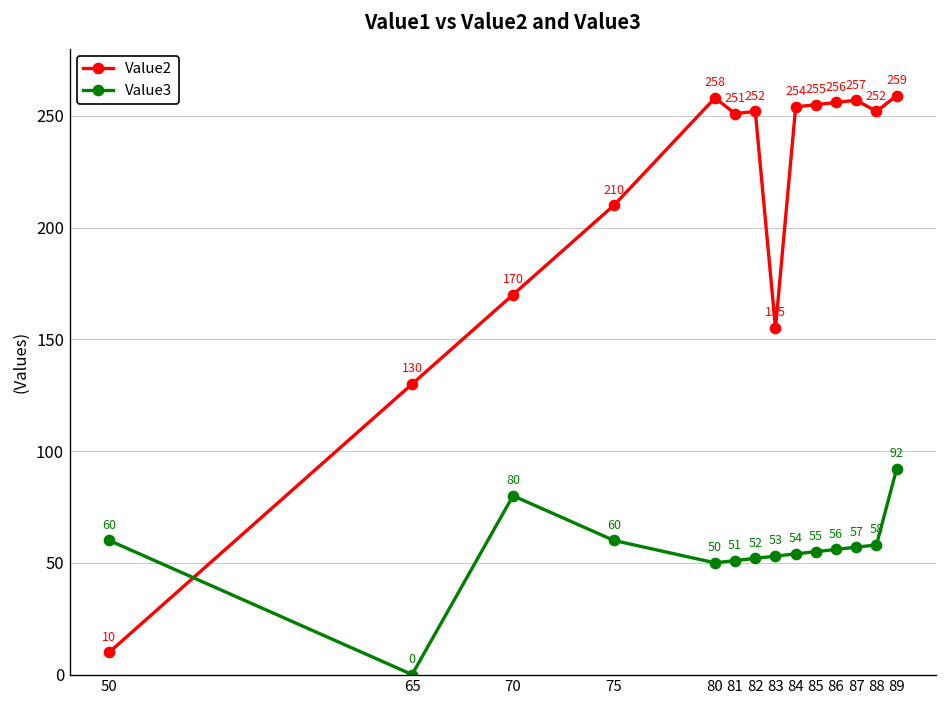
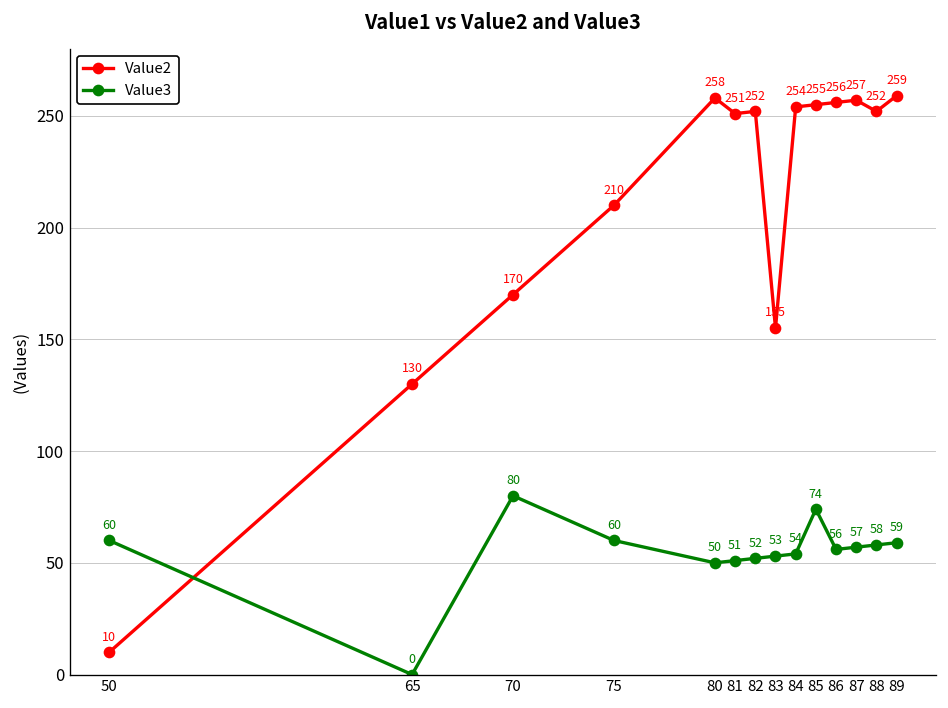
Value3, 85: 55 -> 74
Value3, 89: 92 -> 59
